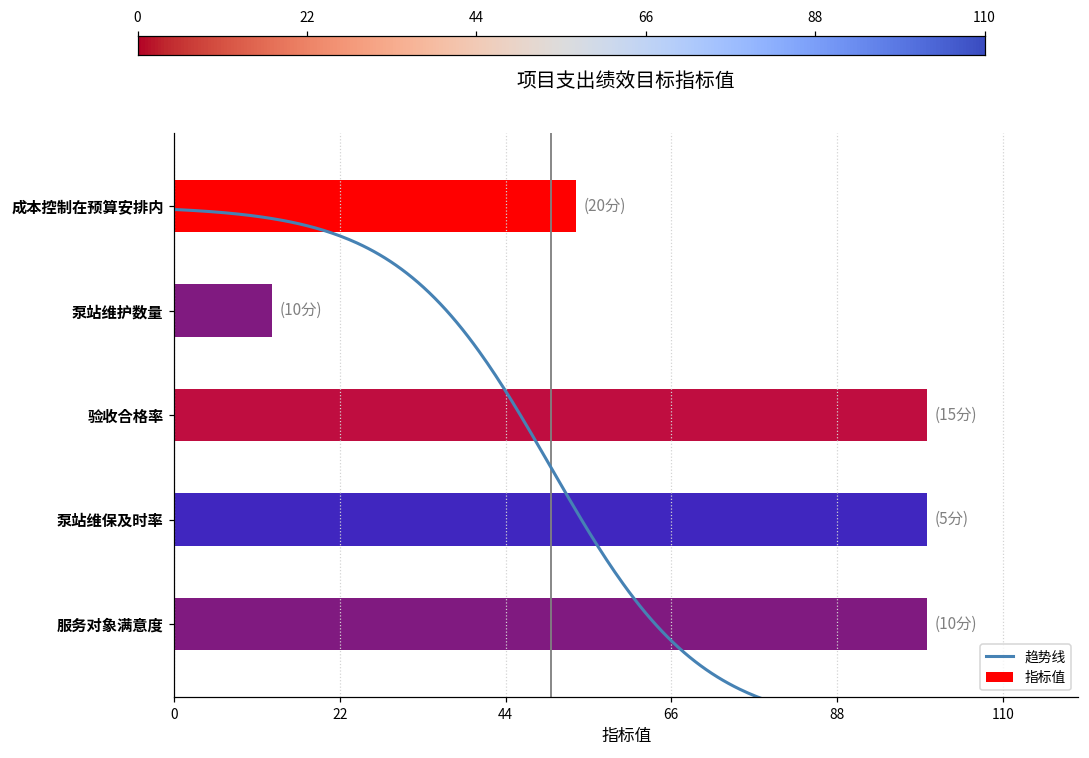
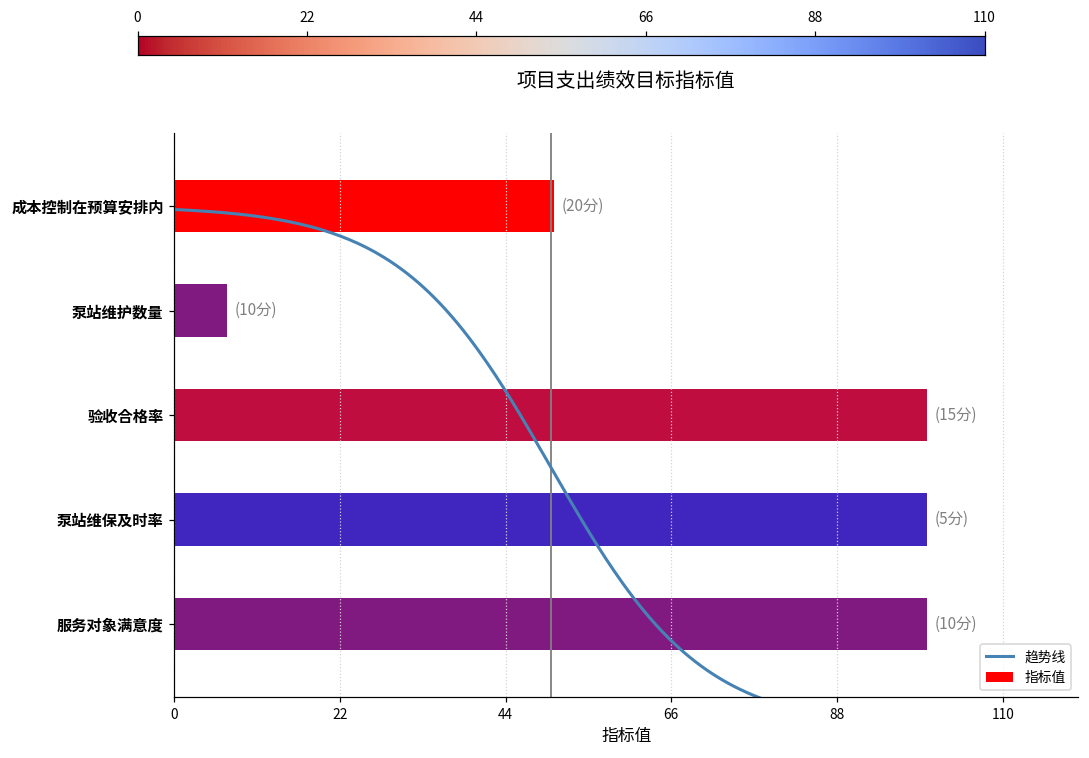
指标值, 成本控制在预算安排内: 53 -> 50
指标值, 泵站维护数量: 13 -> 7
